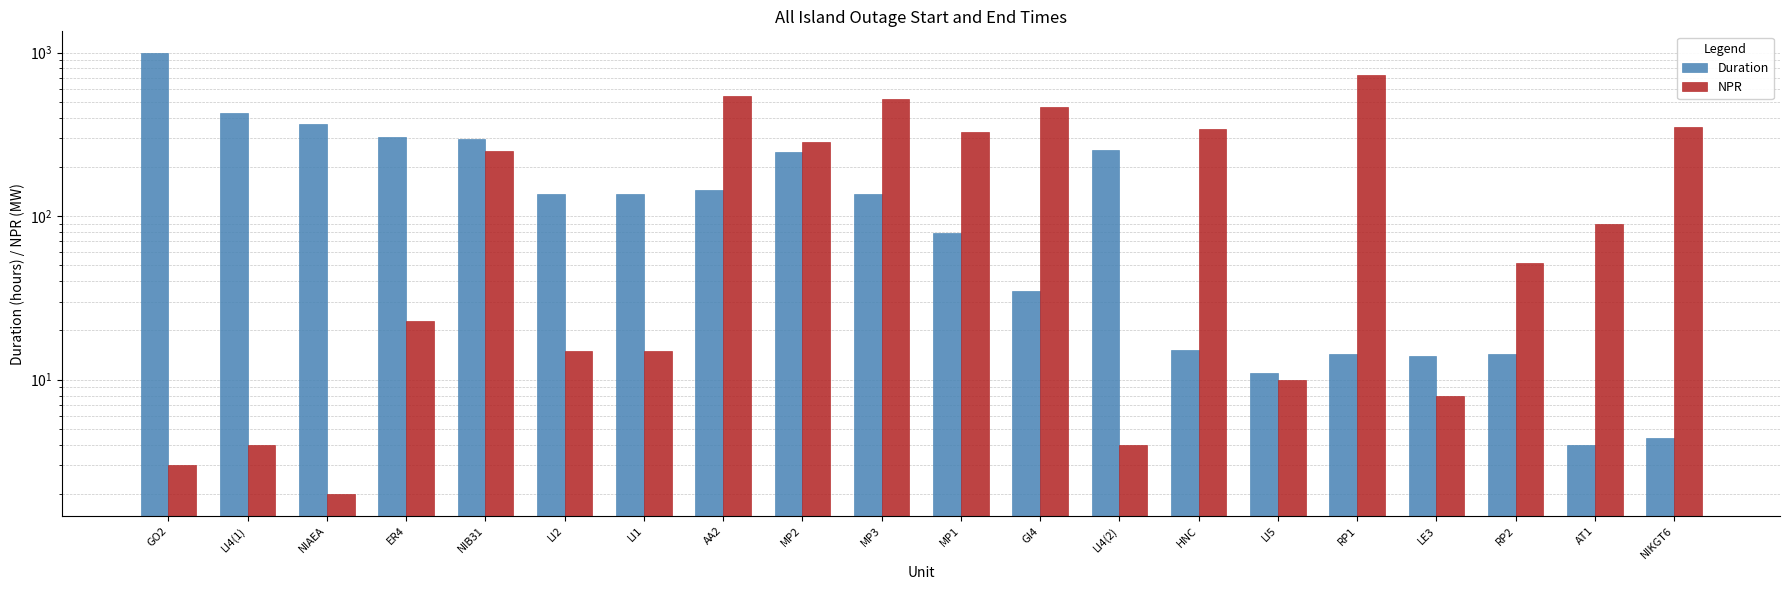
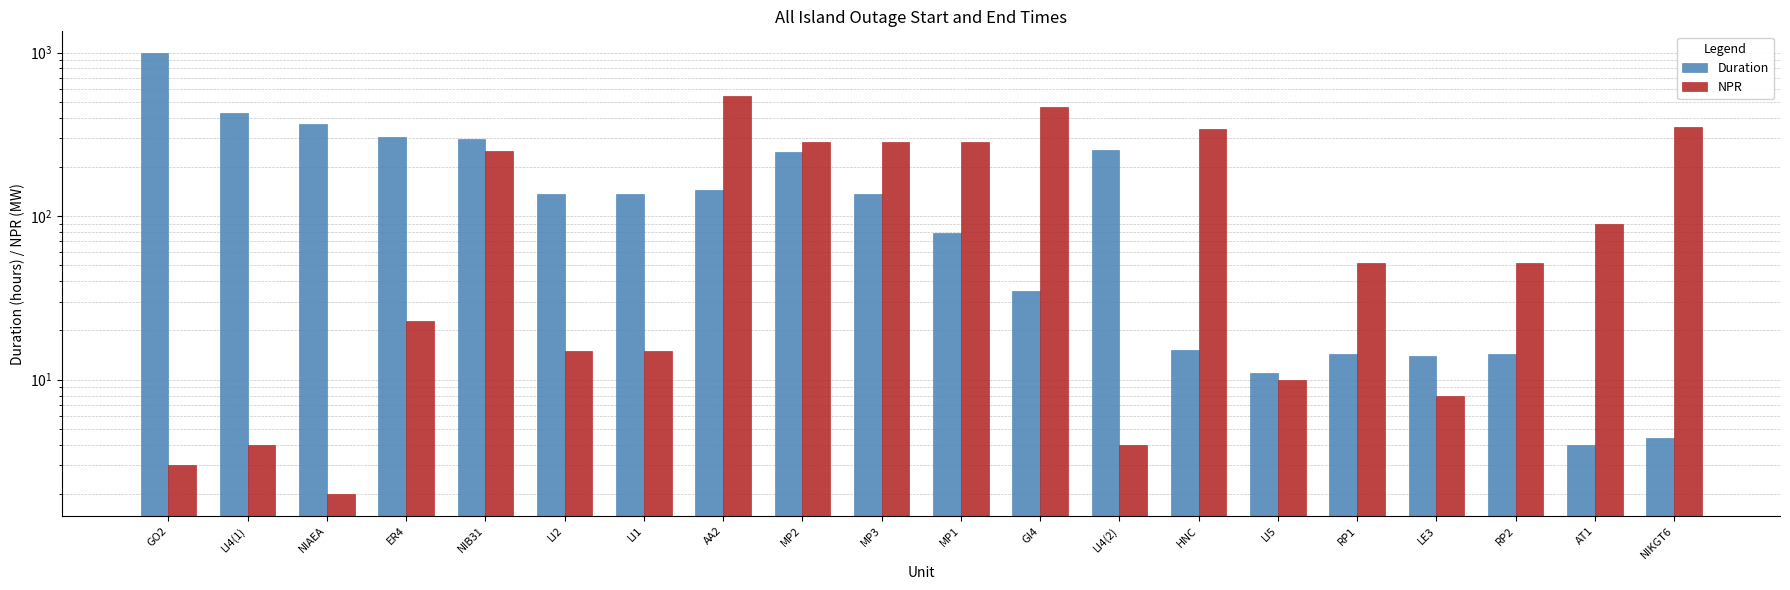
NPR, MP3: 520 -> 290
NPR, MP1: 330 -> 290
NPR, RP1: 700 -> 52
